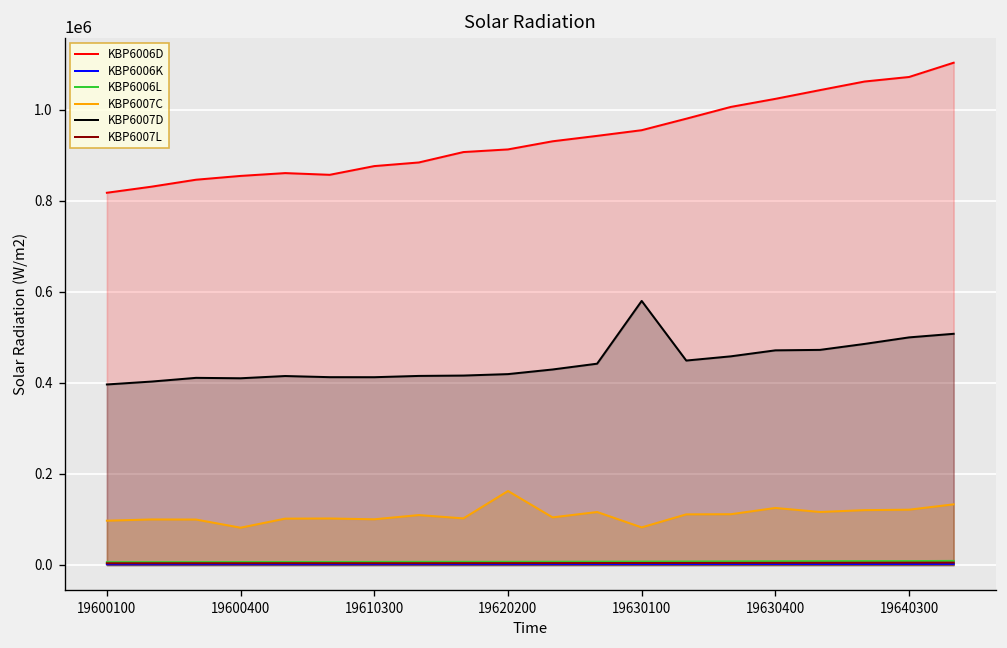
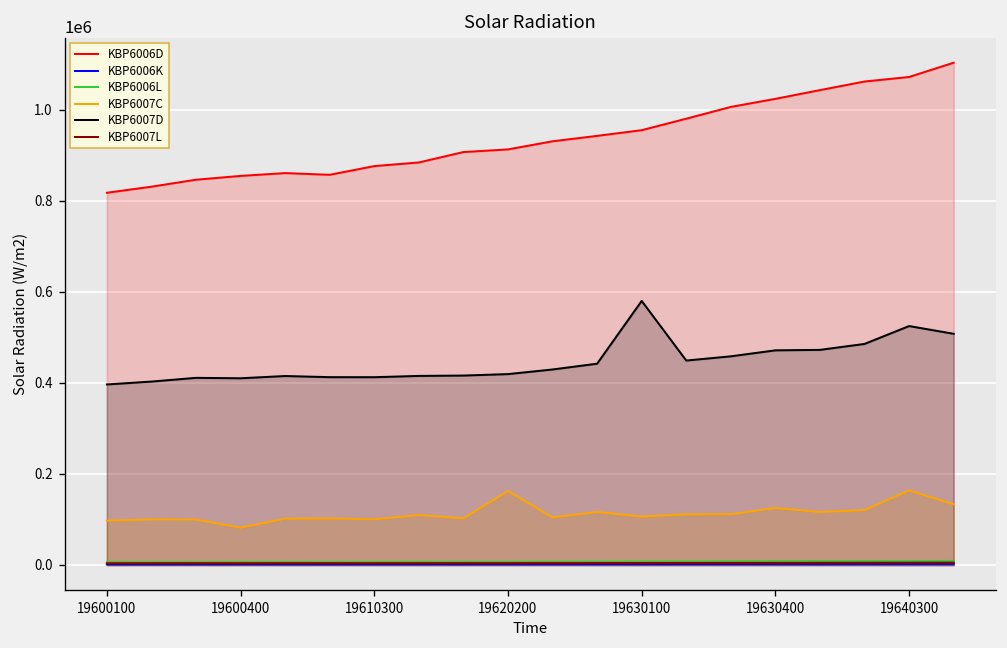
KBP6007C, 19630100: 80000 -> 110000
KBP6007C, 19640300: 120000 -> 160000
KBP6007D, 19640300: 500000 -> 520000
